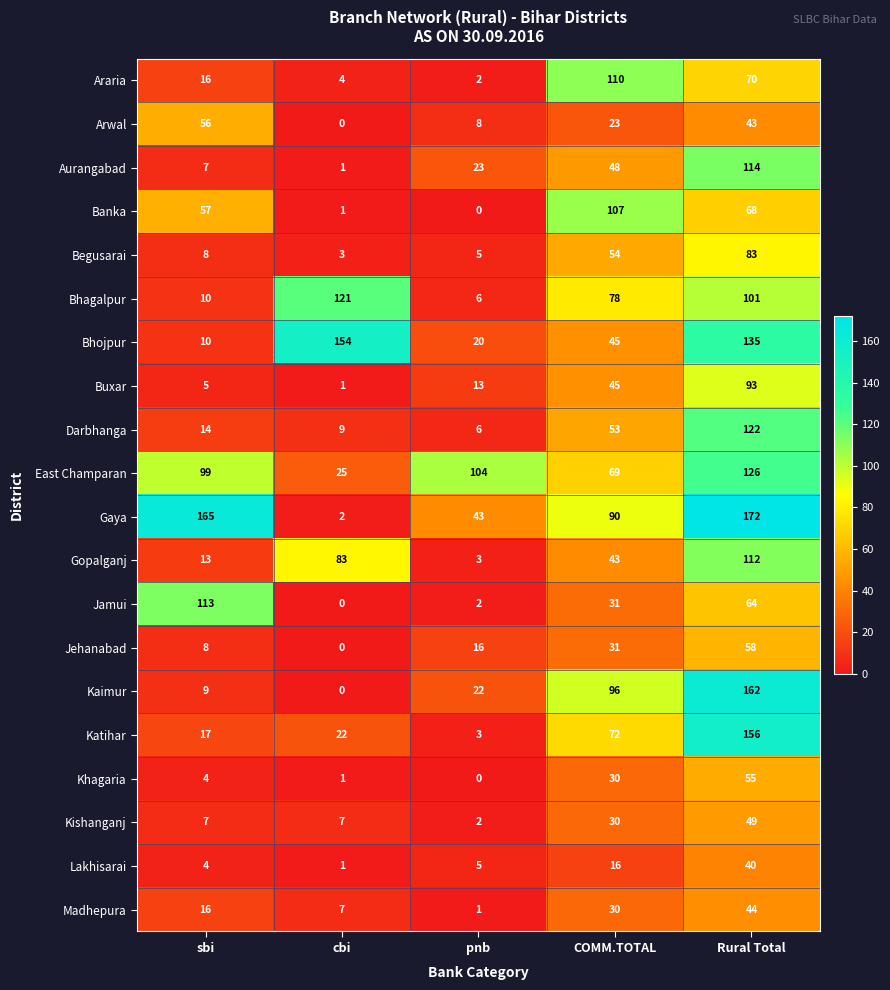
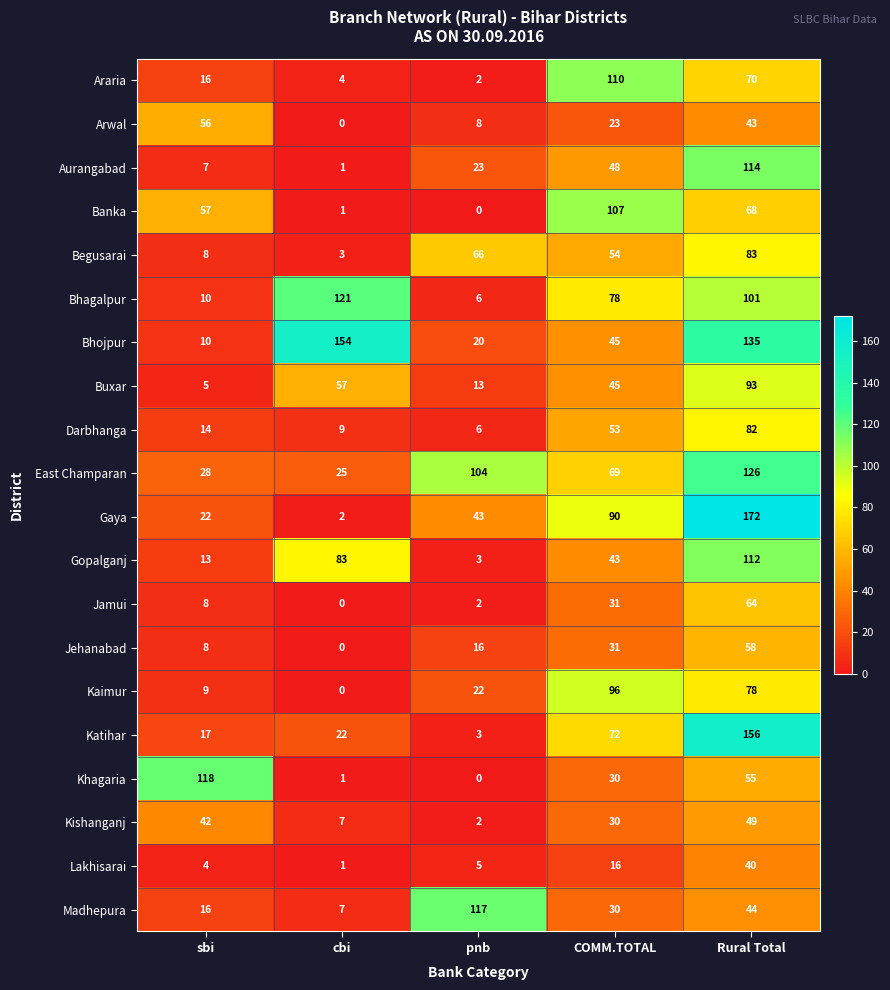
Begusarai, pnb: 5 -> 66
Buxar, cbi: 1 -> 57
Darbhanga, Rural Total: 122 -> 82
East Champaran, sbi: 99 -> 28
Gaya, sbi: 165 -> 22
Jamui, sbi: 113 -> 8
Kaimur, Rural Total: 162 -> 78
Khagaria, sbi: 4 -> 118
Kishanganj, sbi: 7 -> 42
Madhepura, pnb: 1 -> 117
